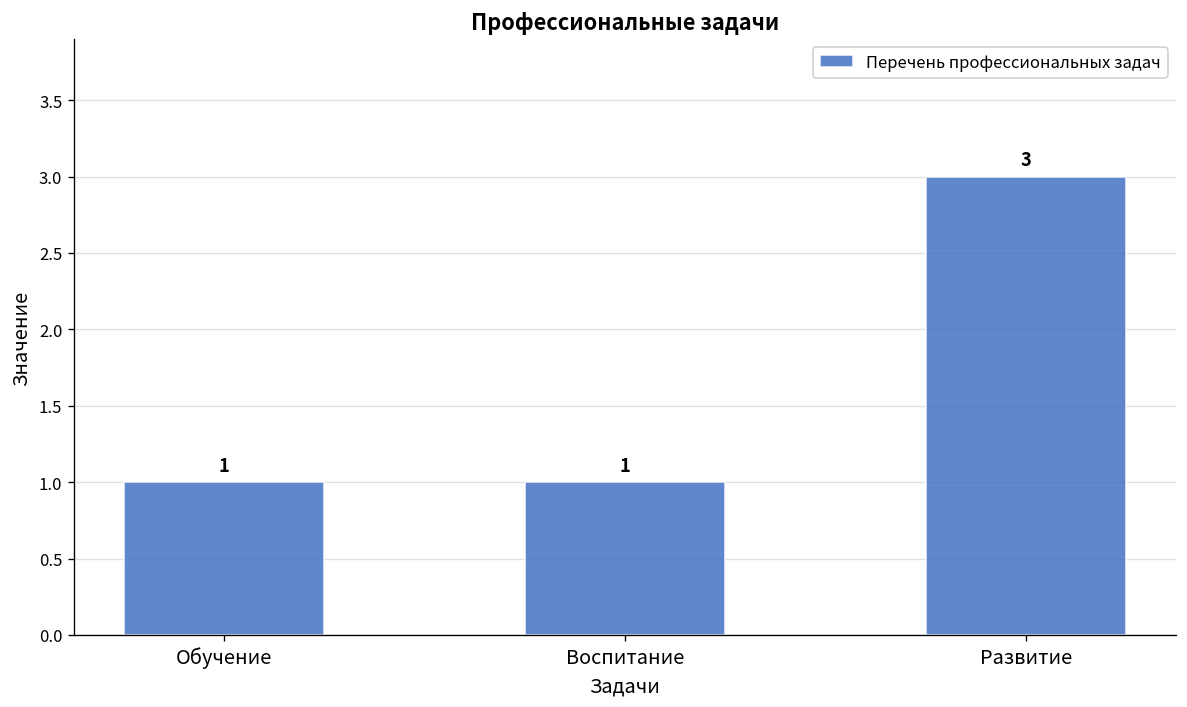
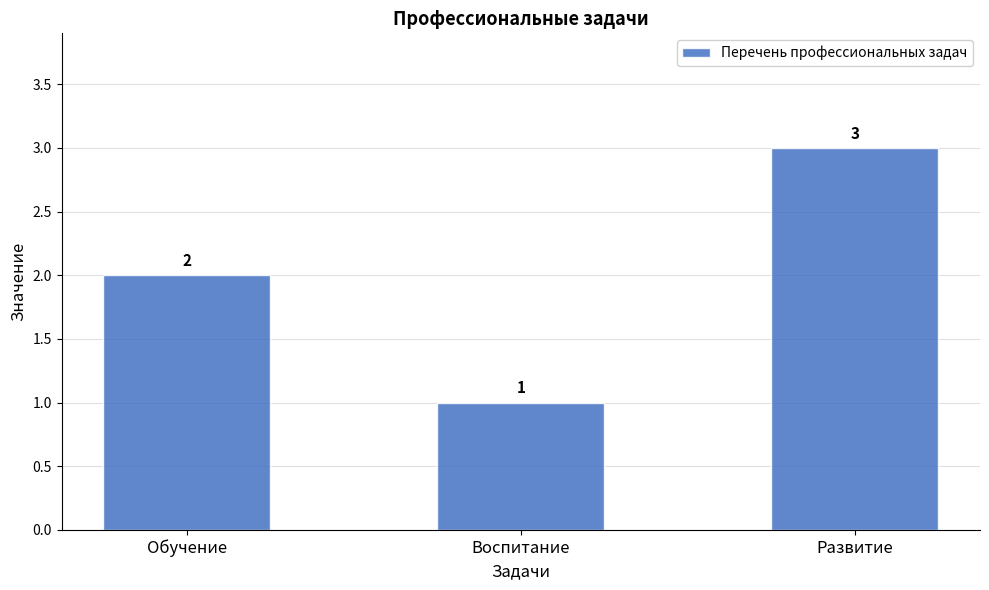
Обучение: 1 -> 2
